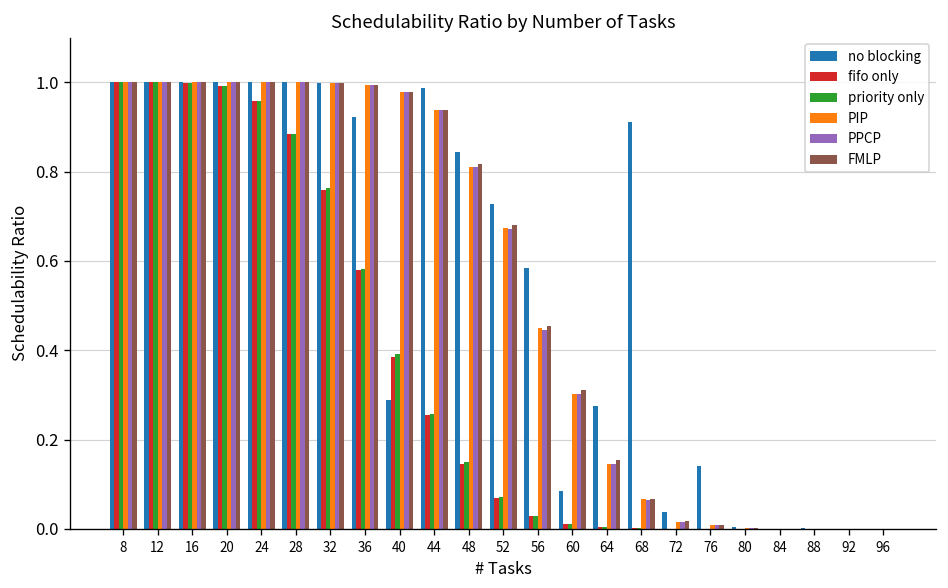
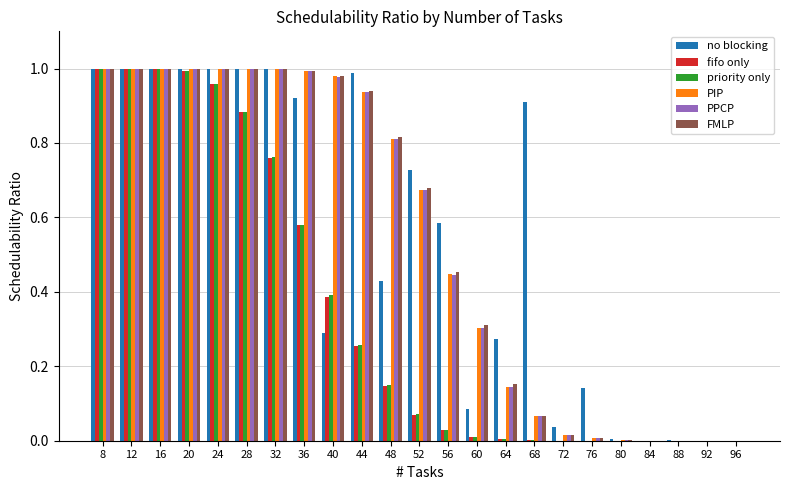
no blocking, 48: 0.84 -> 0.43
